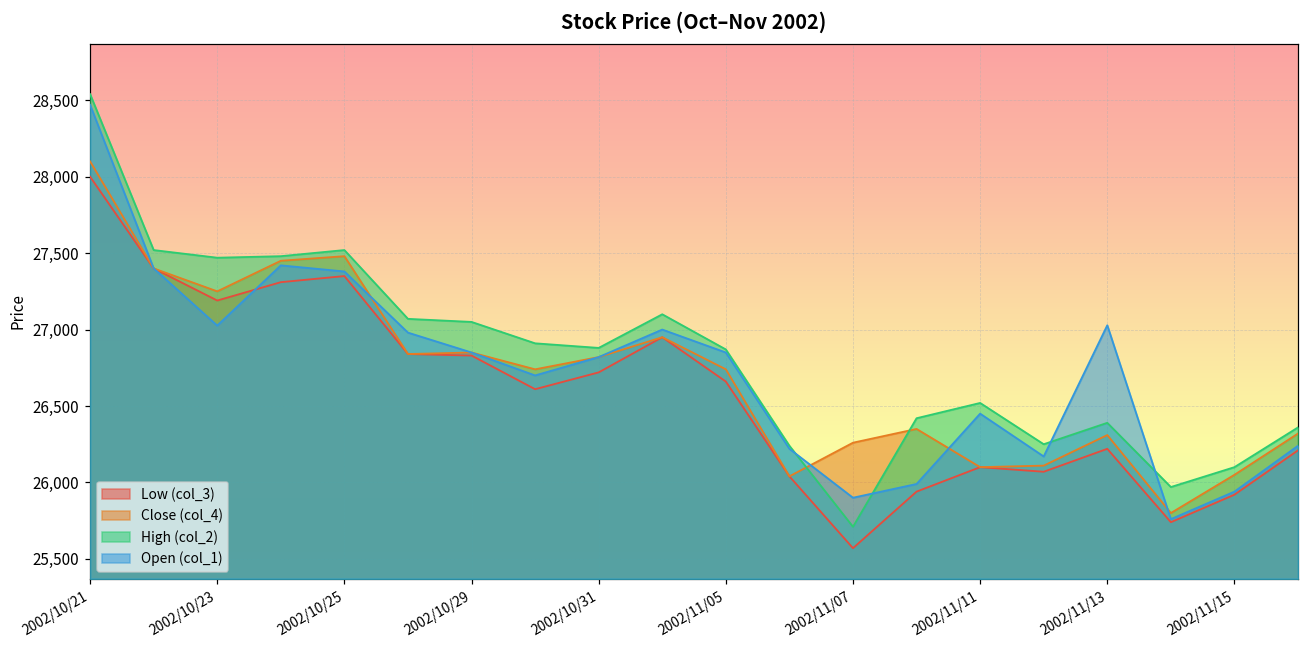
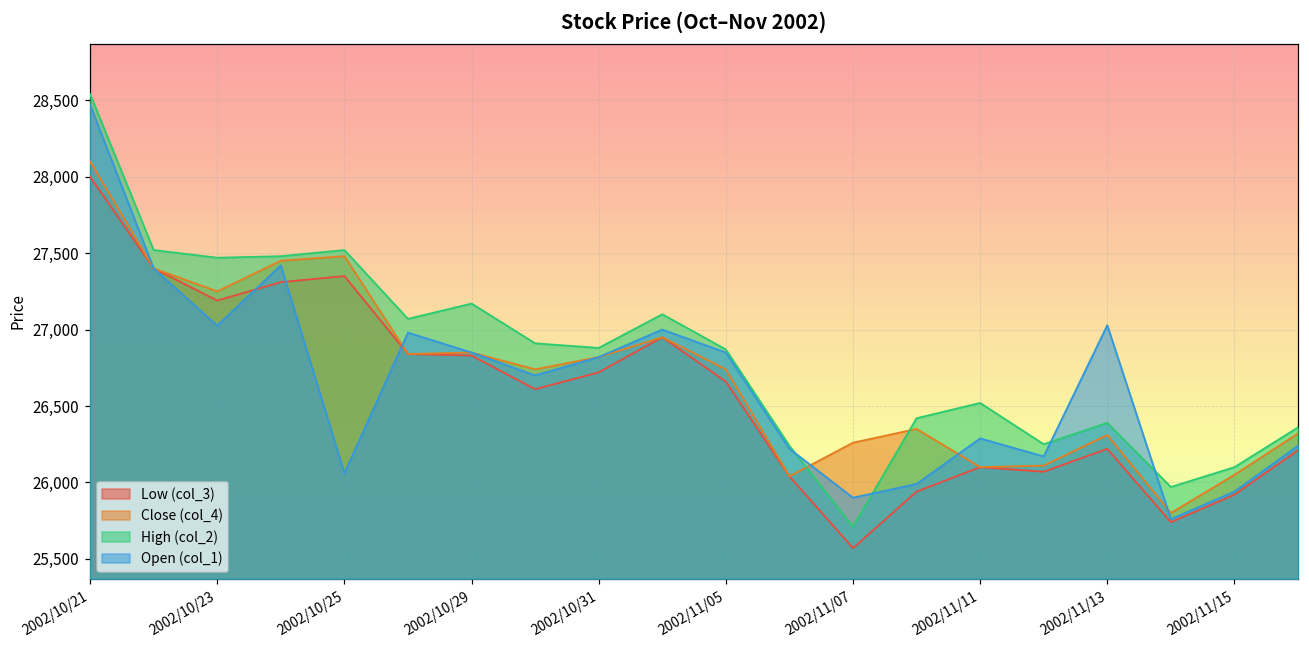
Open (col_1), 2002/10/25: 27,380 -> 26,060
High (col_2), 2002/10/29: 27,050 -> 27,170
Open (col_1), 2002/11/11: 26,450 -> 26,290
